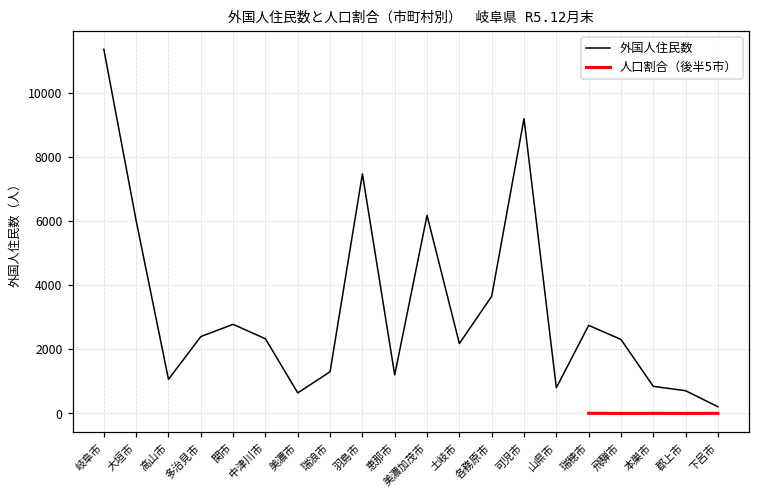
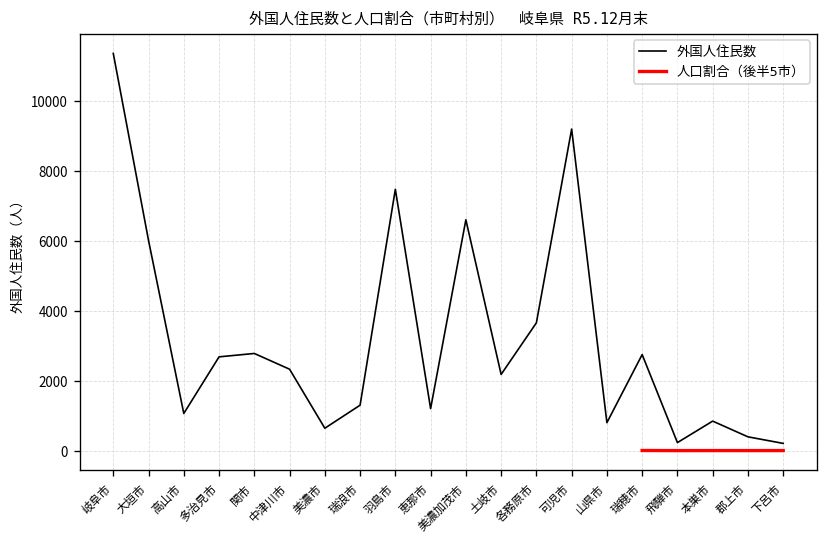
外国人住民数, 多治見市: 2400 -> 2700
外国人住民数, 美濃加茂市: 6200 -> 6600
外国人住民数, 飛騨市: 2300 -> 200
外国人住民数, 郡上市: 700 -> 400
